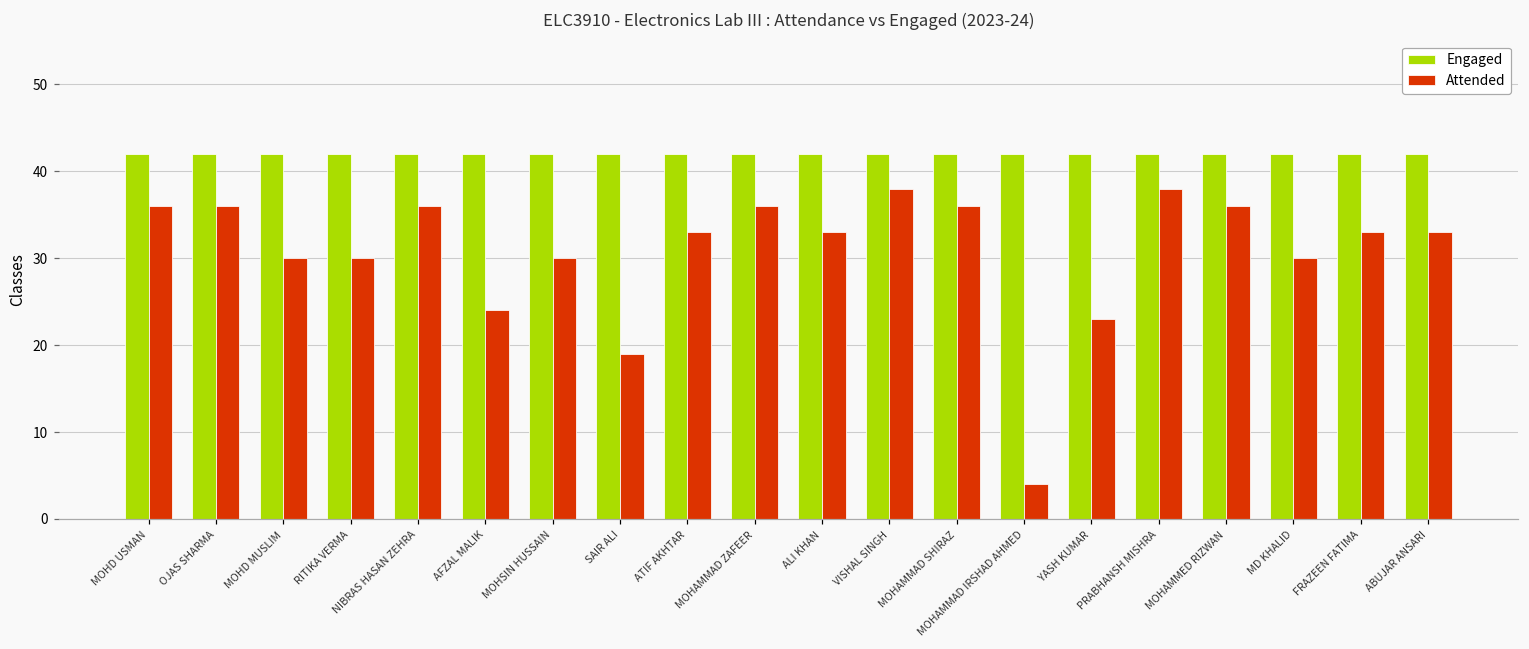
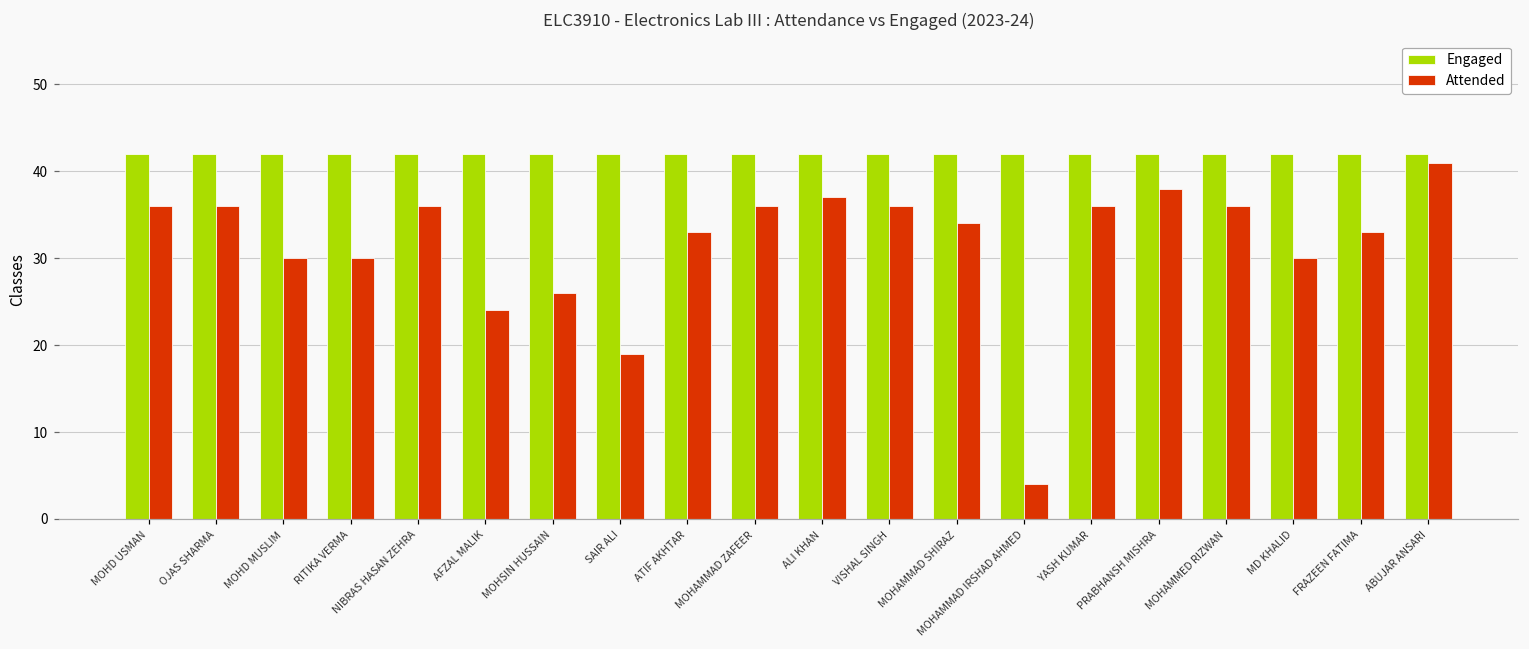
Attended, MOHSIN HUSSAIN: 30 -> 26
Attended, ALI KHAN: 33 -> 37
Attended, VISHAL SINGH: 38 -> 36
Attended, MOHAMMAD SHIRAZ: 36 -> 34
Attended, YASH KUMAR: 23 -> 36
Attended, ABUJAR ANSARI: 33 -> 41
